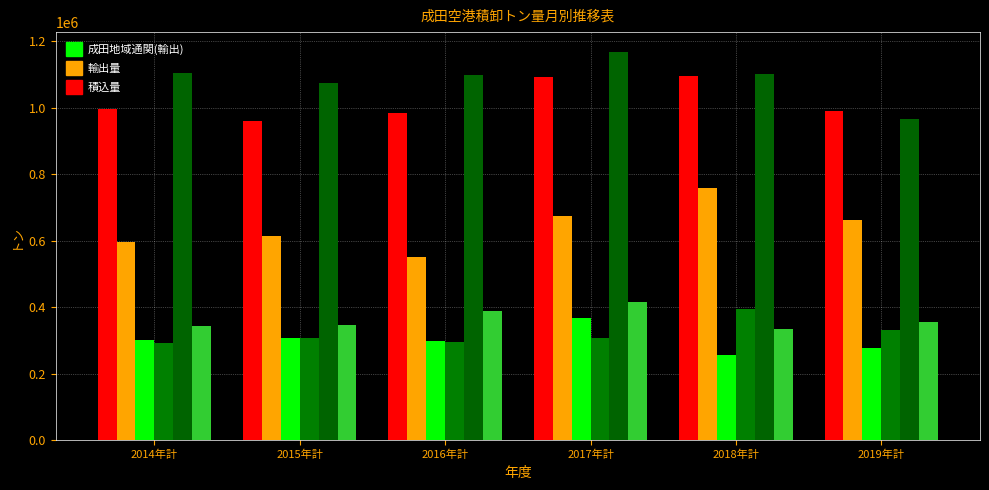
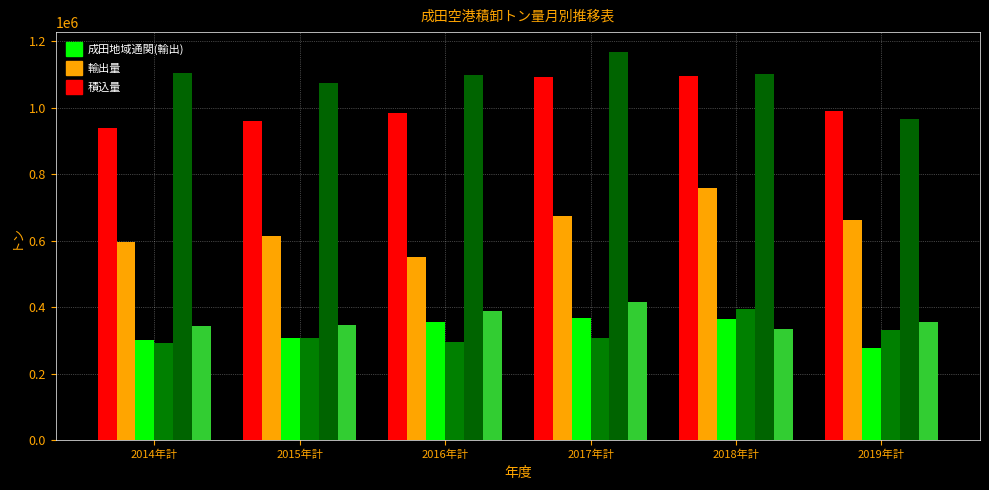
積込量, 2014年計: 1000000 -> 940000
成田地域通関(輸出), 2016年計: 300000 -> 350000
成田地域通関(輸出), 2018年計: 260000 -> 370000
